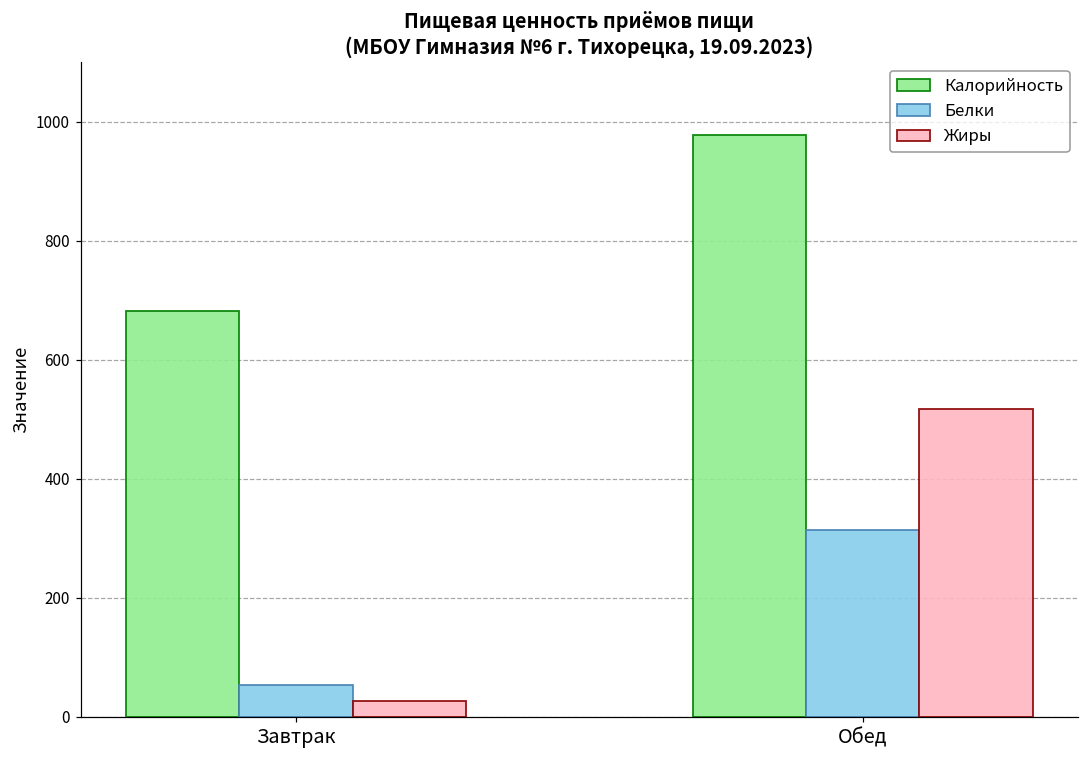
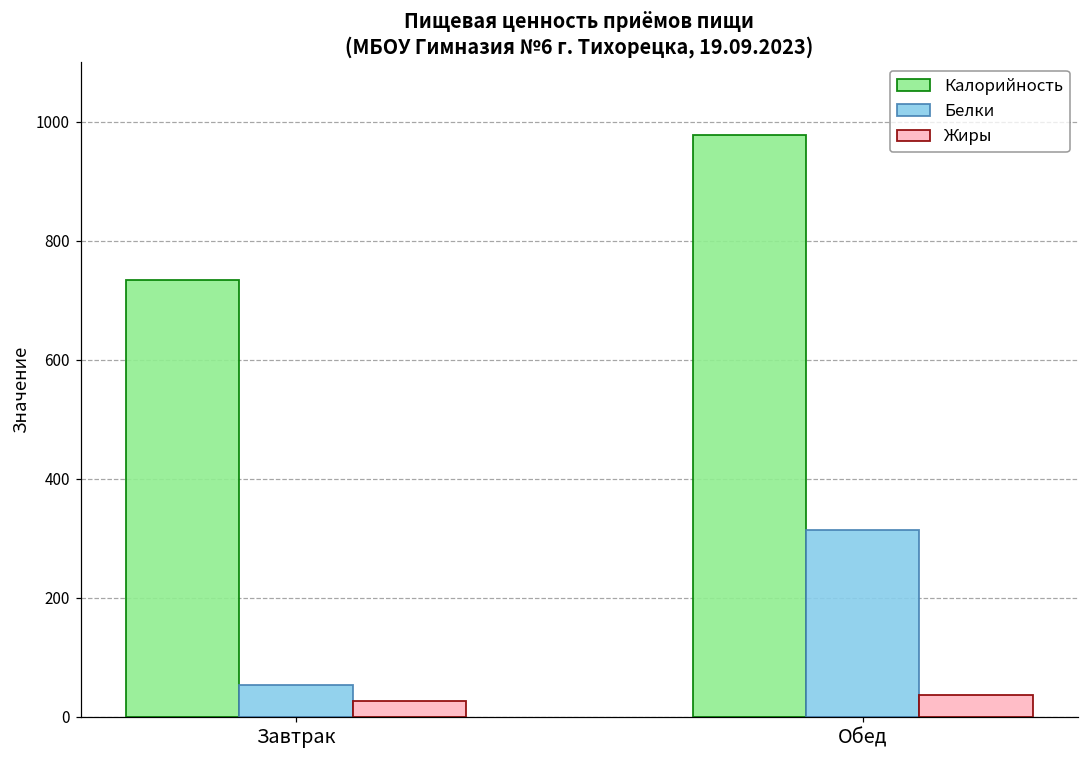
Калорийность, Завтрак: 680 -> 730
Жиры, Обед: 520 -> 40
